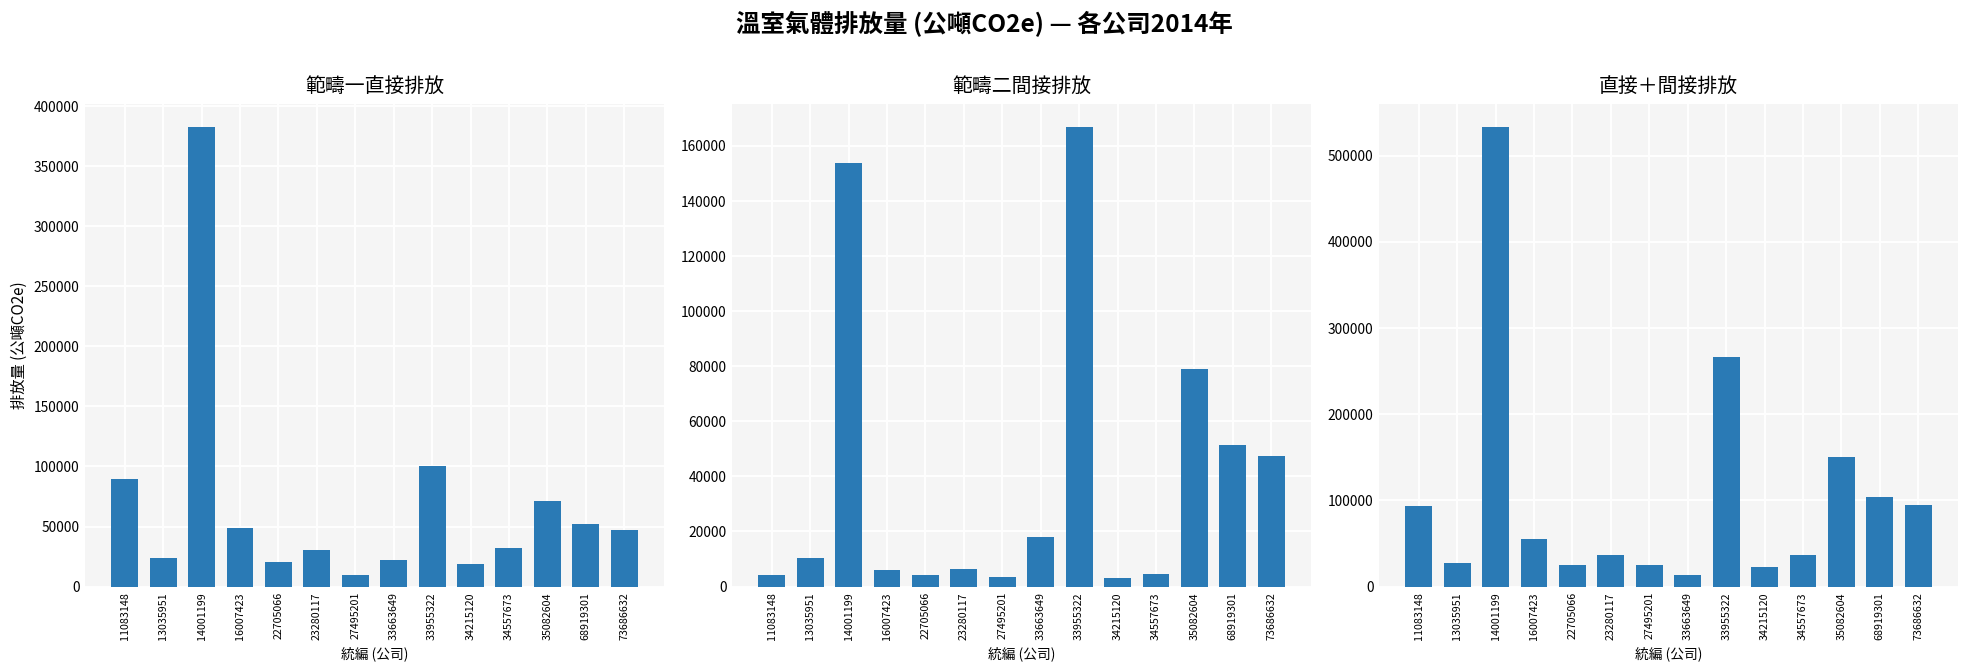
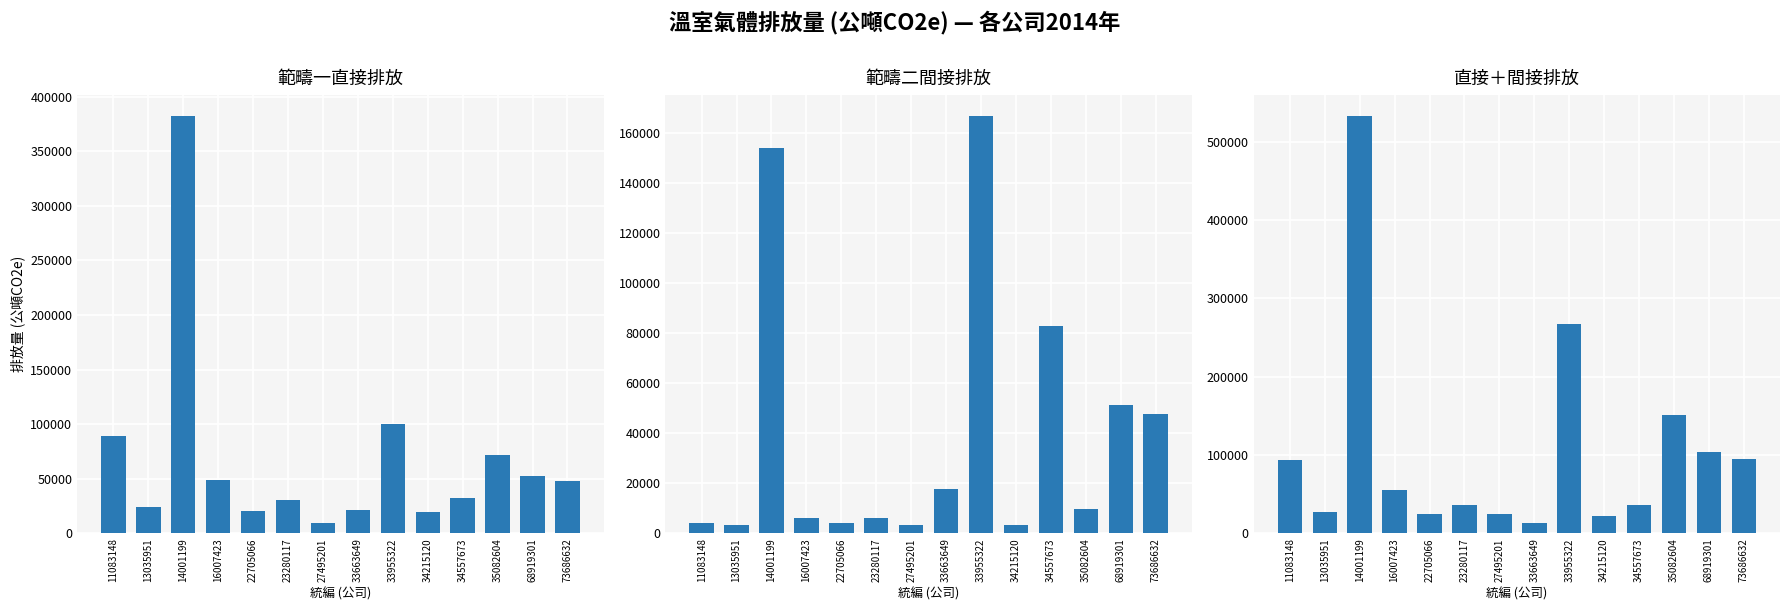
範疇二間接排放, 13035951: 10000 -> 4000
範疇二間接排放, 34557673: 5000 -> 83000
範疇二間接排放, 35082604: 79000 -> 10000
